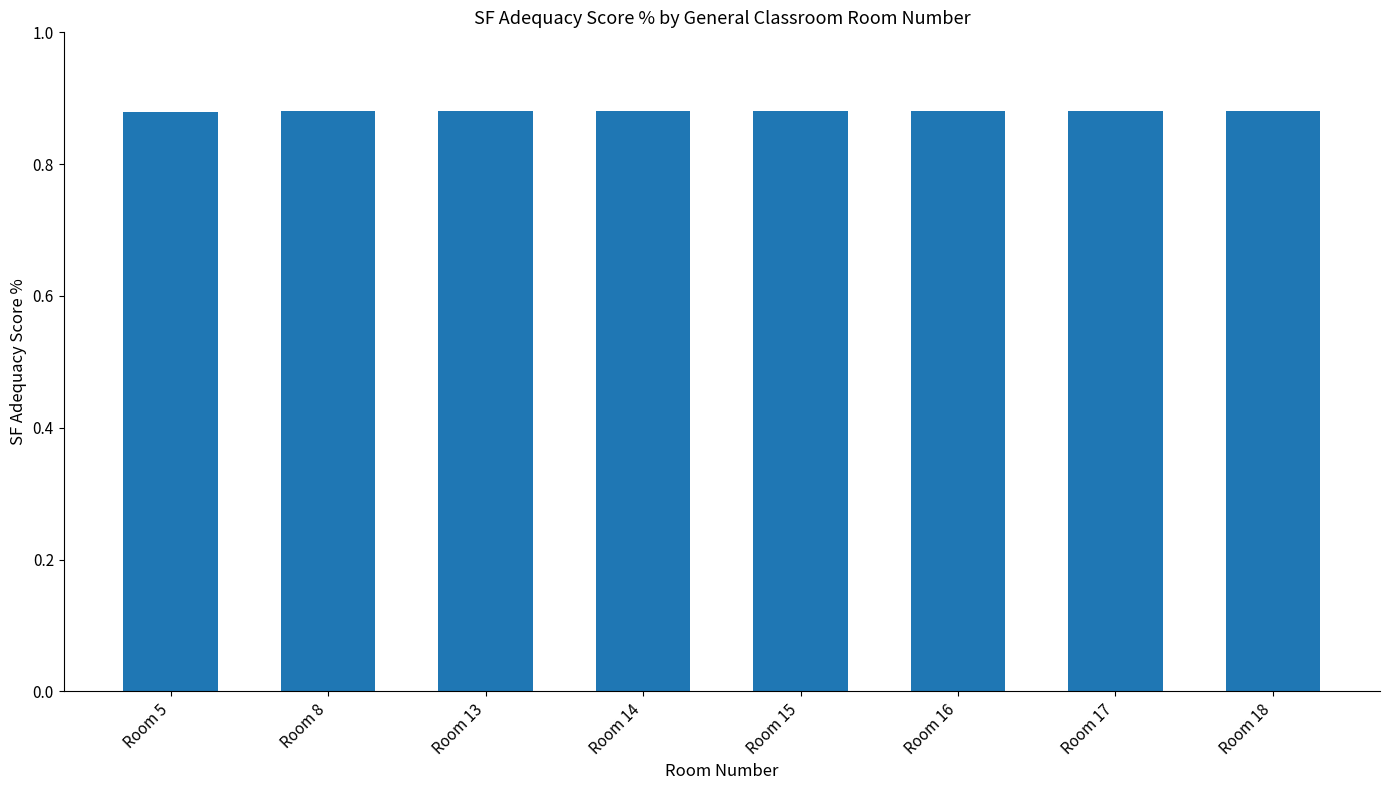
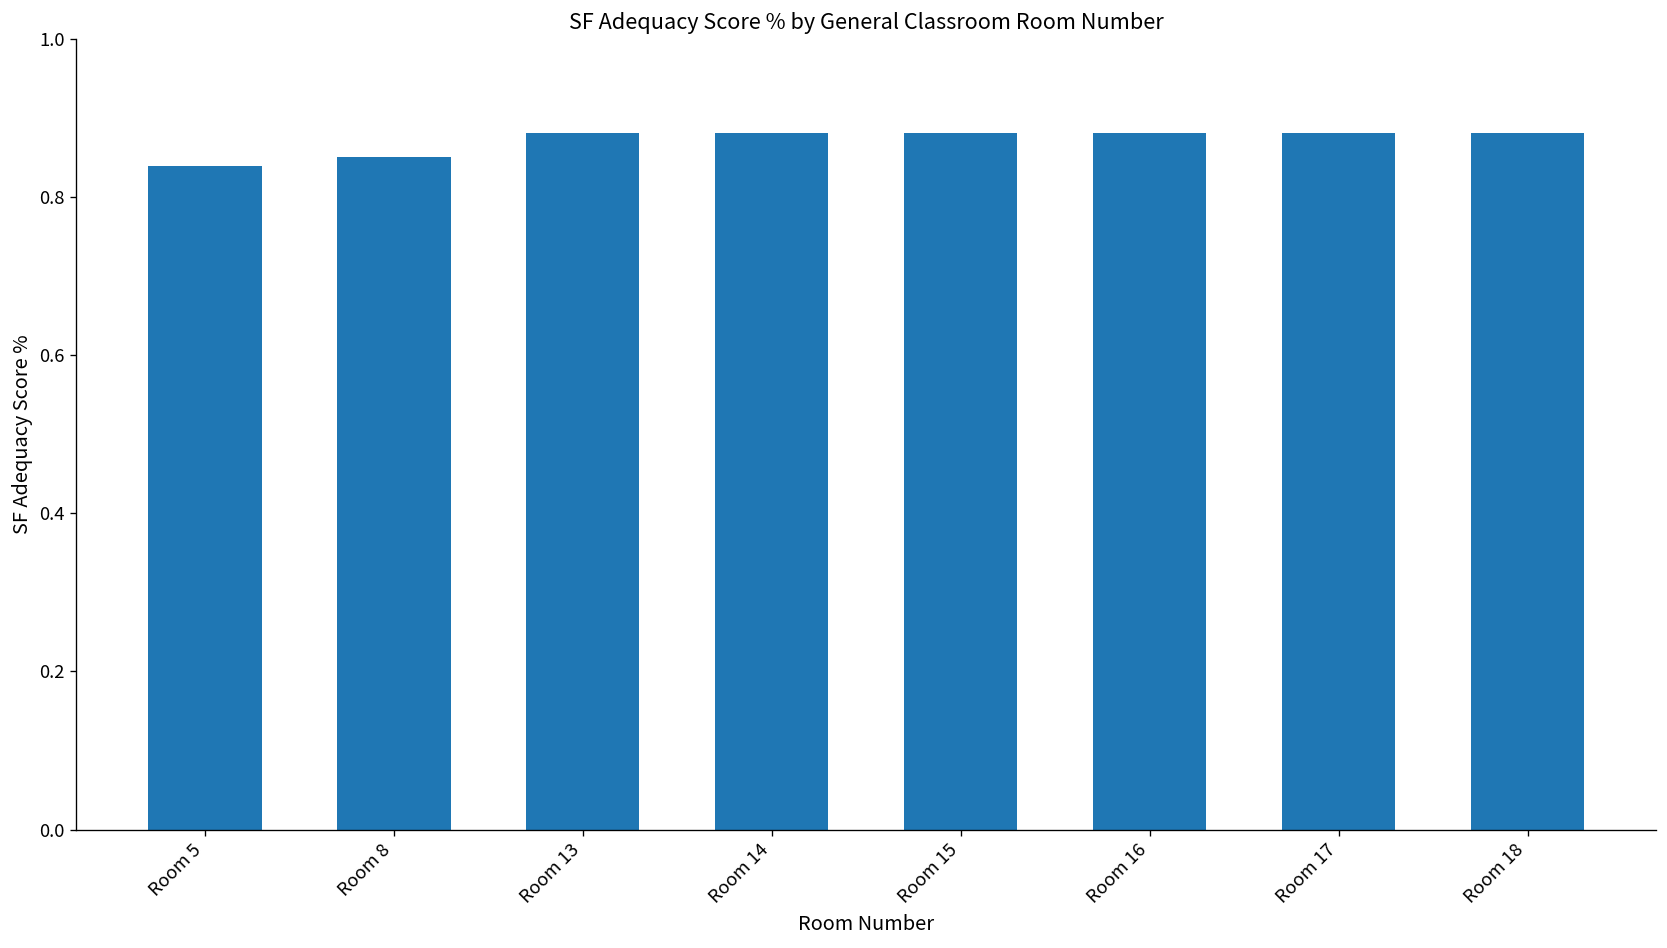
Room 5: 0.88 -> 0.84
Room 8: 0.88 -> 0.85
